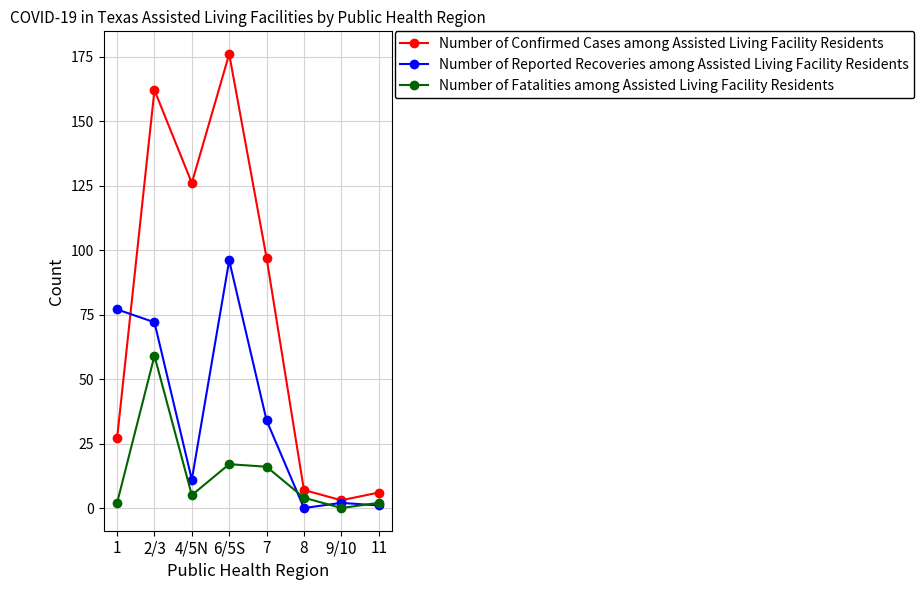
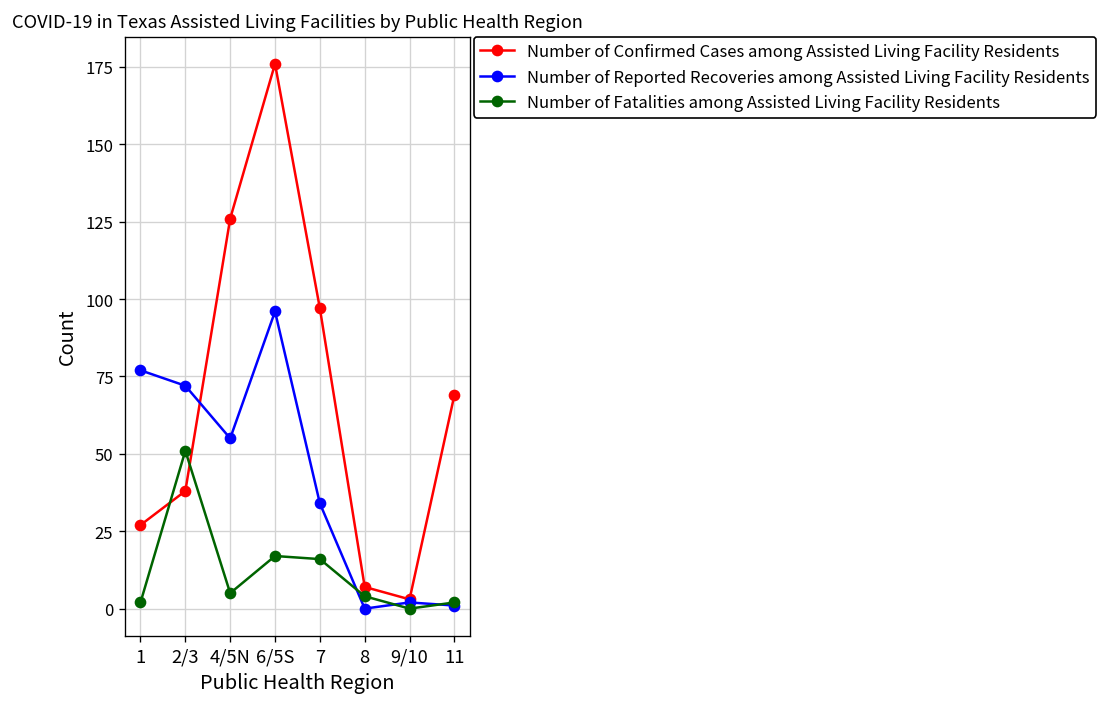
Number of Confirmed Cases among Assisted Living Facility Residents, 2/3: 162 -> 38
Number of Fatalities among Assisted Living Facility Residents, 2/3: 59 -> 51
Number of Reported Recoveries among Assisted Living Facility Residents, 4/5N: 11 -> 55
Number of Confirmed Cases among Assisted Living Facility Residents, 11: 6 -> 69
